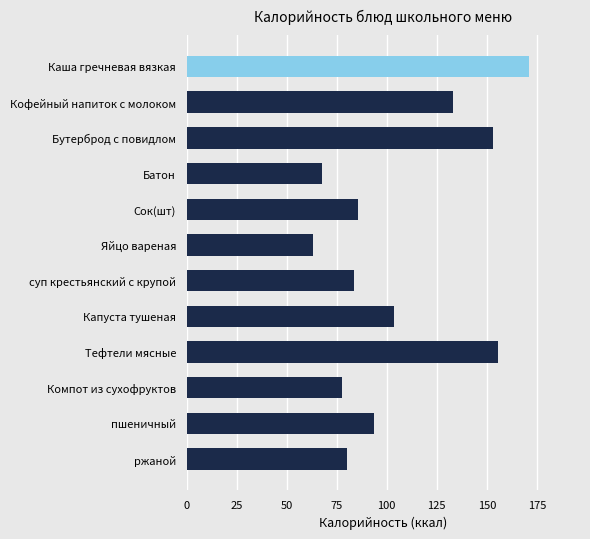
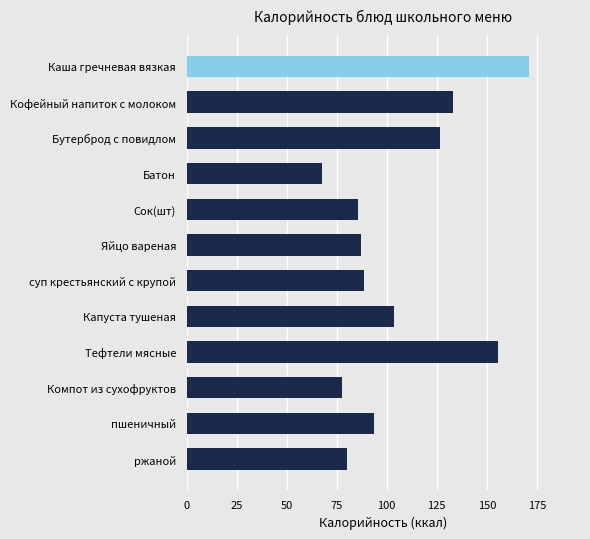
Бутерброд с повидлом: 153 -> 127
Яйцо вареная: 63 -> 87
суп крестьянский с крупой: 84 -> 89
